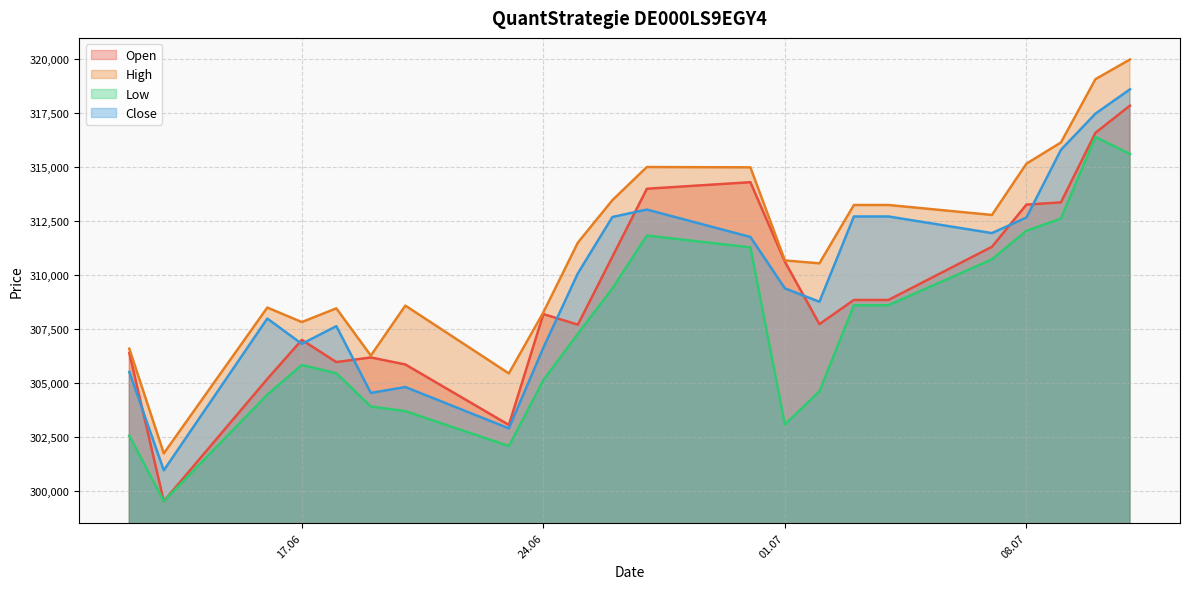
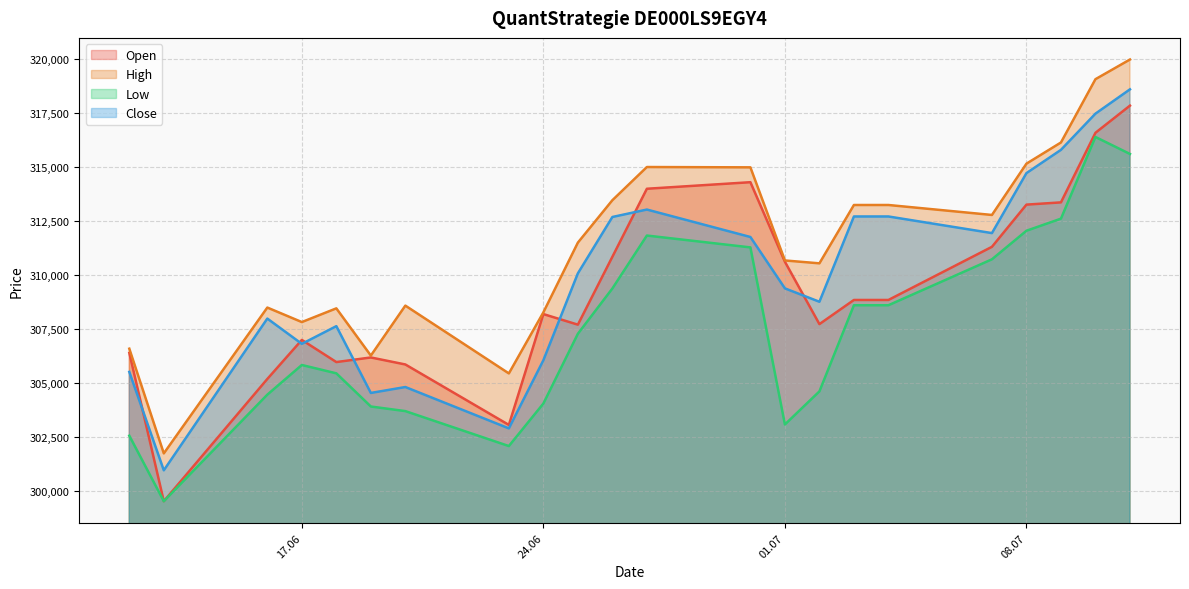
Low, 24.06: 305,100 -> 304,000
Close, 24.06: 306,600 -> 306,000
Close, 08.07: 312,700 -> 314,700
